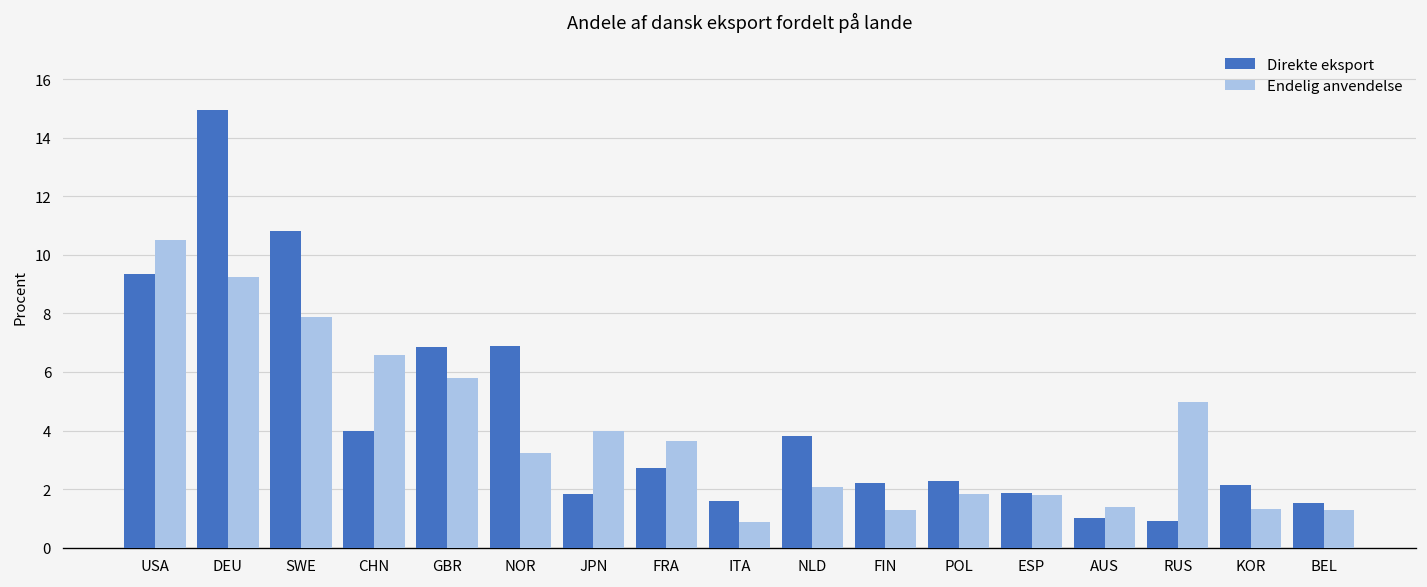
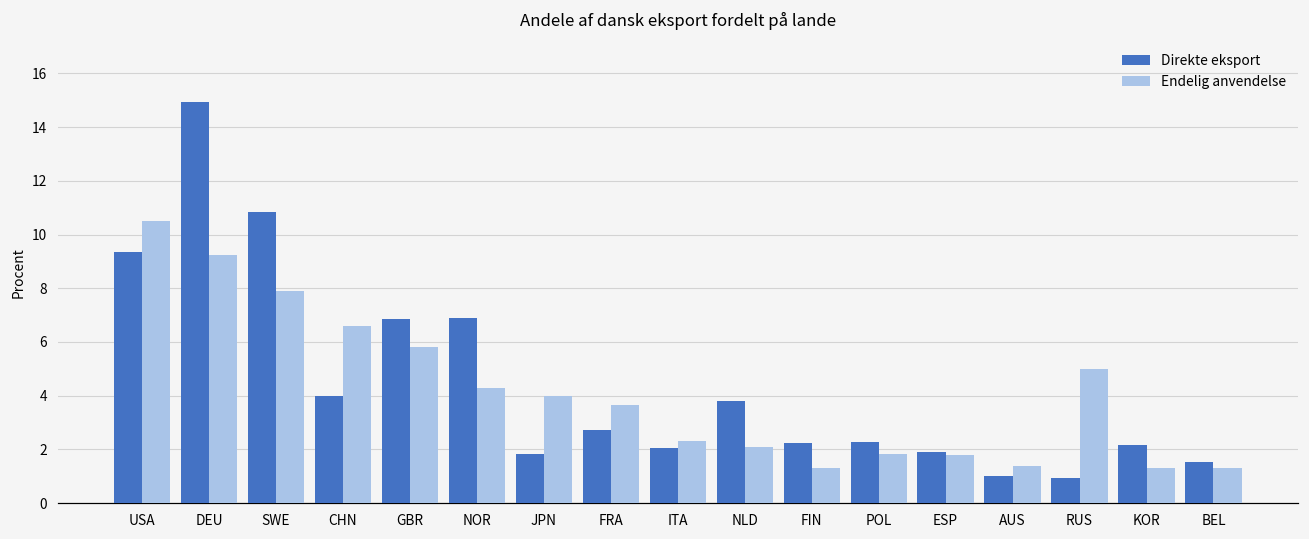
Endelig anvendelse, NOR: 3.2 -> 4.3
Direkte eksport, ITA: 1.6 -> 2.1
Endelig anvendelse, ITA: 0.9 -> 2.3
